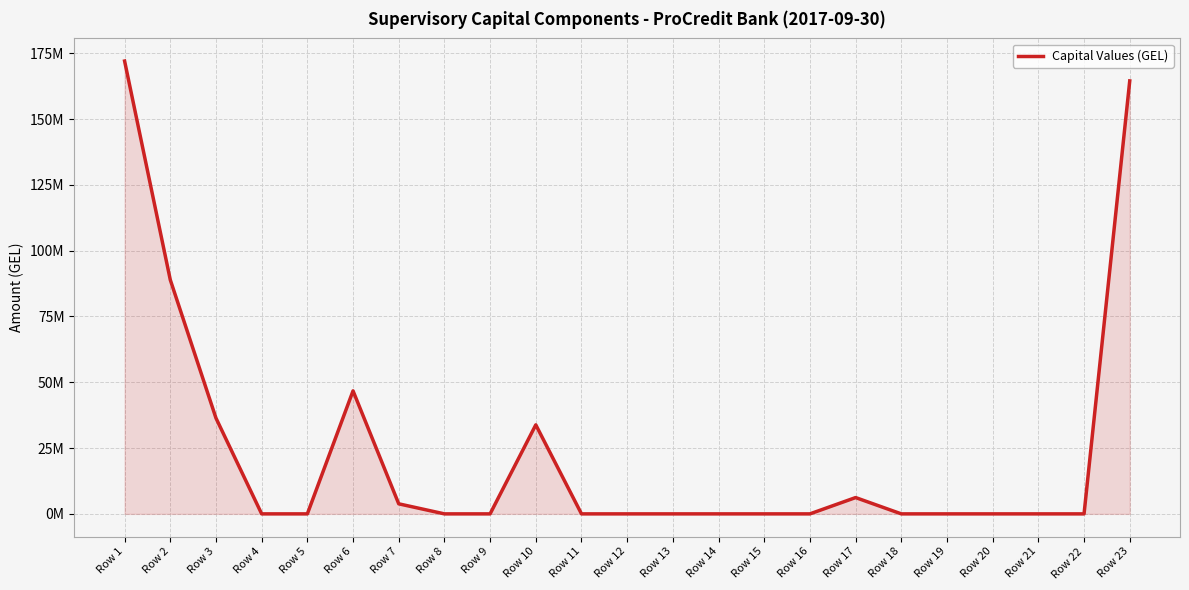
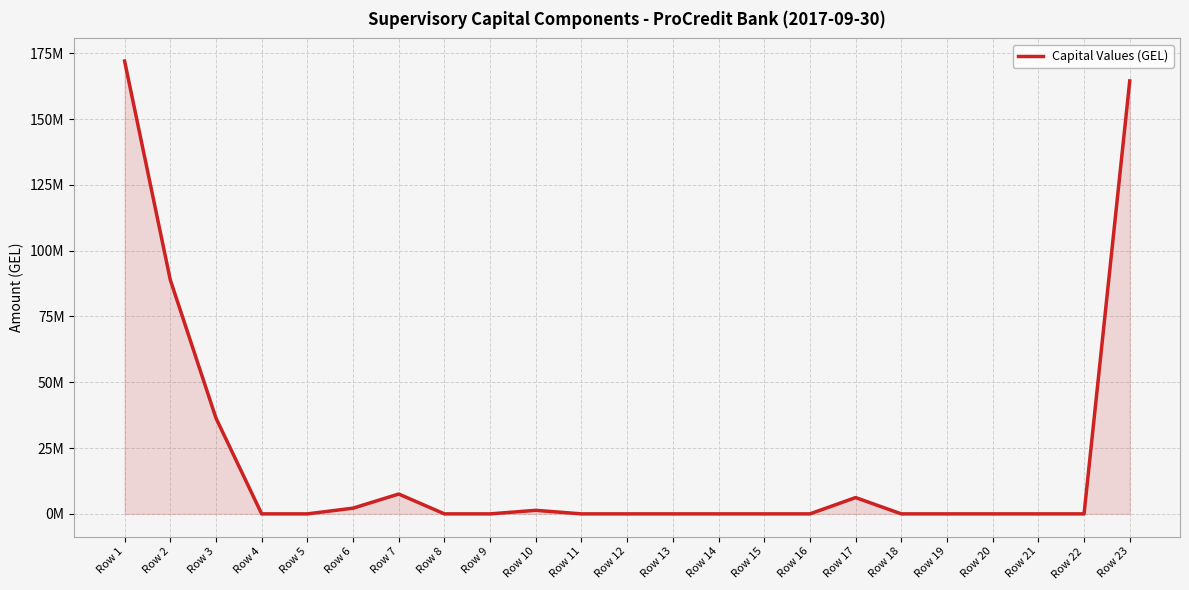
Row 6: 47000000 -> 2000000
Row 7: 4000000 -> 8000000
Row 10: 34000000 -> 1000000
